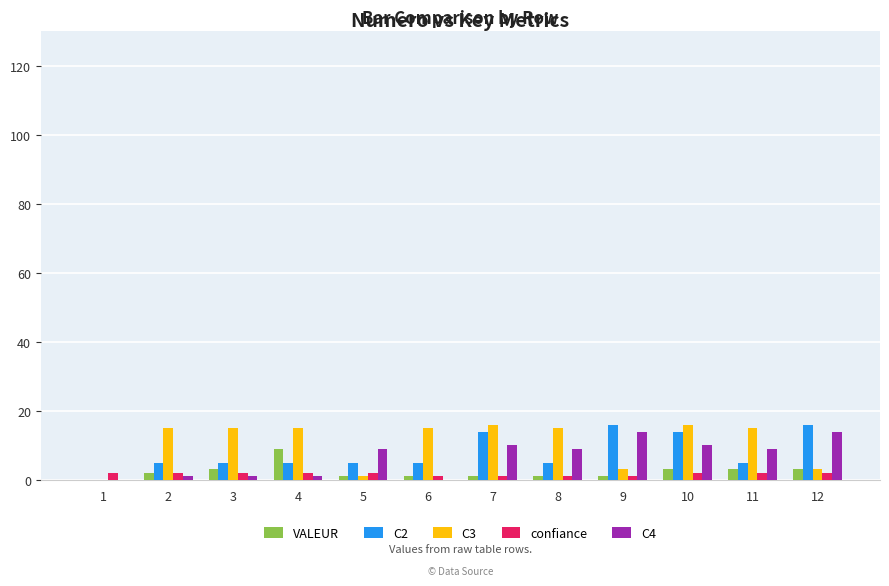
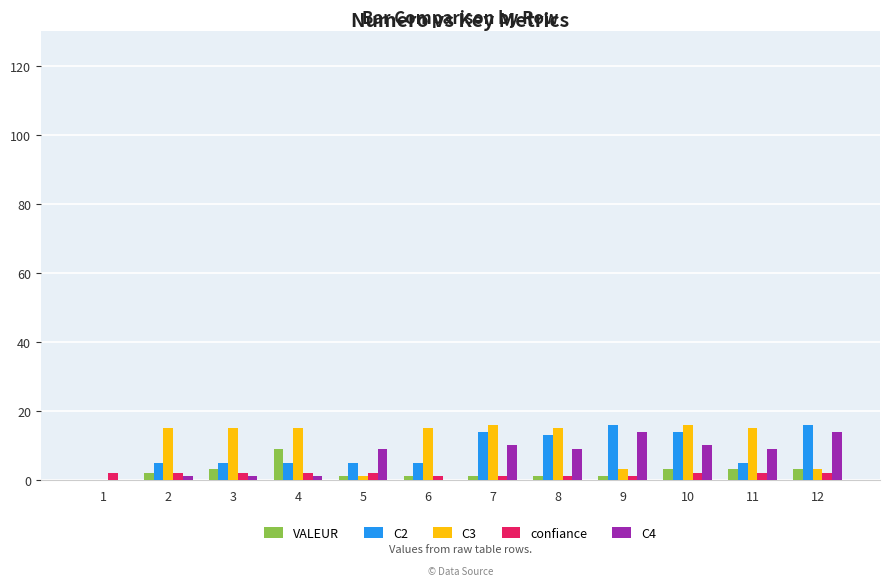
C2, 8: 5 -> 13
